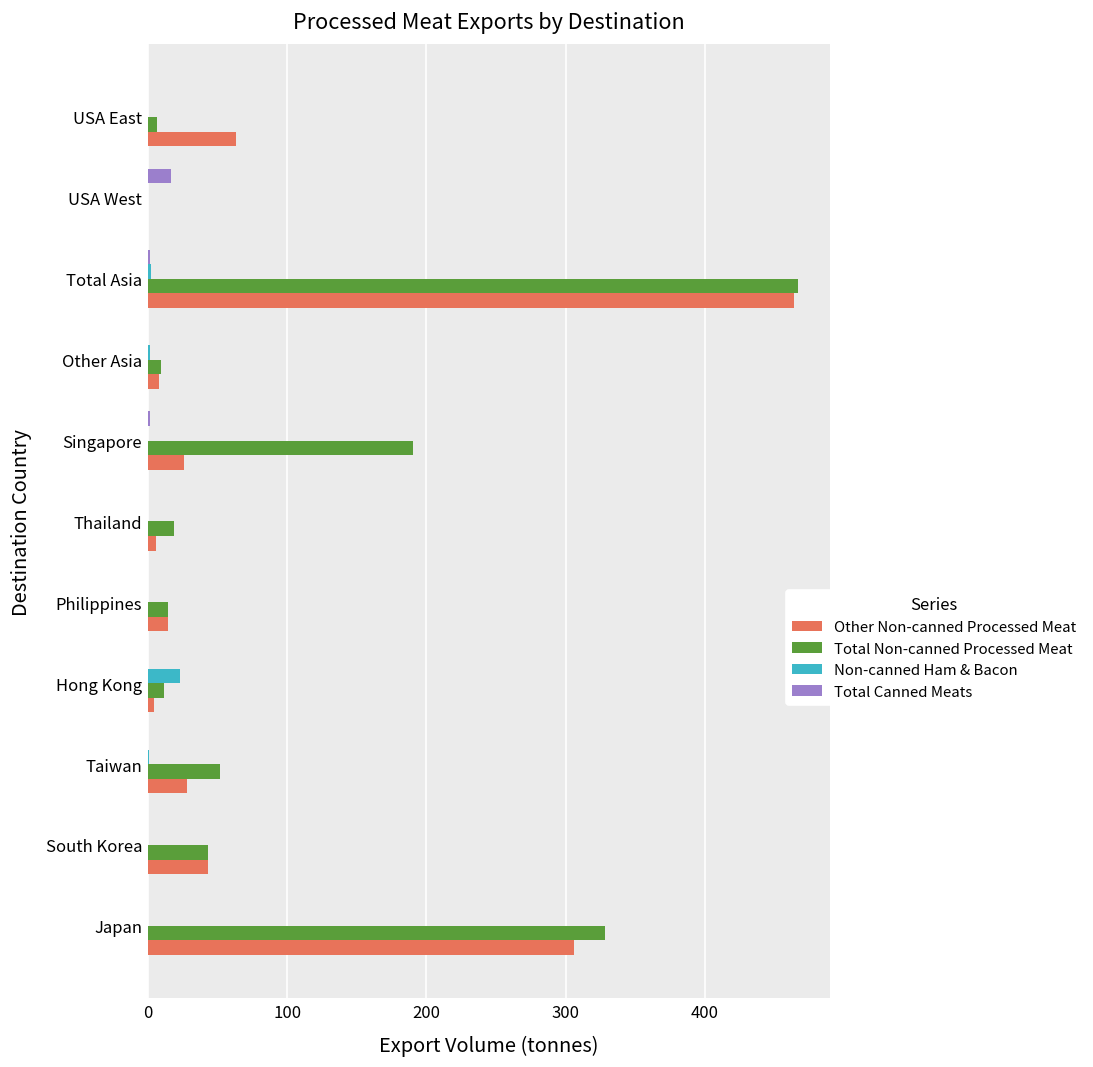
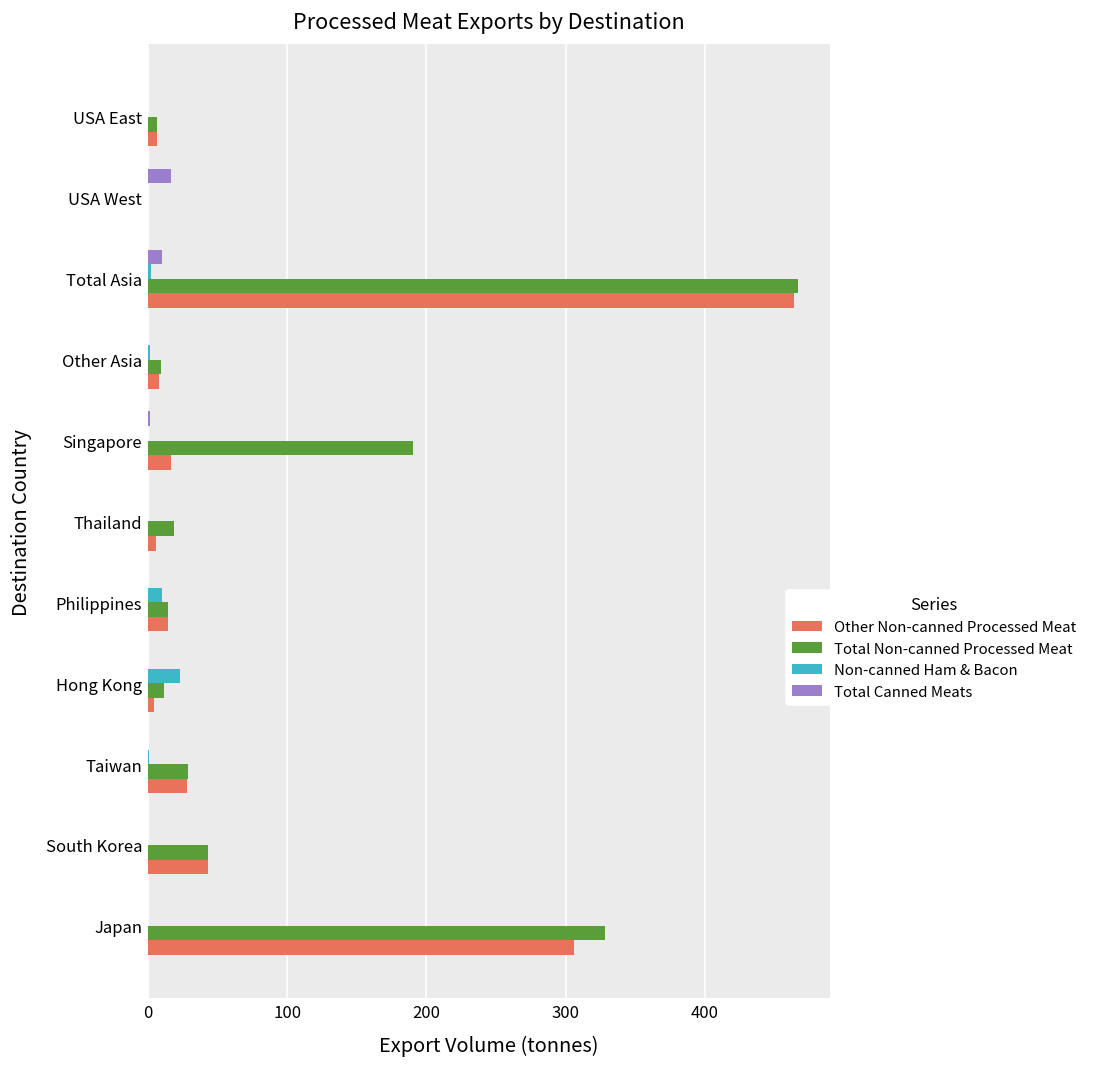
Other Non-canned Processed Meat, USA East: 63 -> 7
Total Canned Meats, Total Asia: 2 -> 10
Other Non-canned Processed Meat, Singapore: 26 -> 16
Non-canned Ham & Bacon, Philippines: 0 -> 10
Total Non-canned Processed Meat, Taiwan: 52 -> 28
